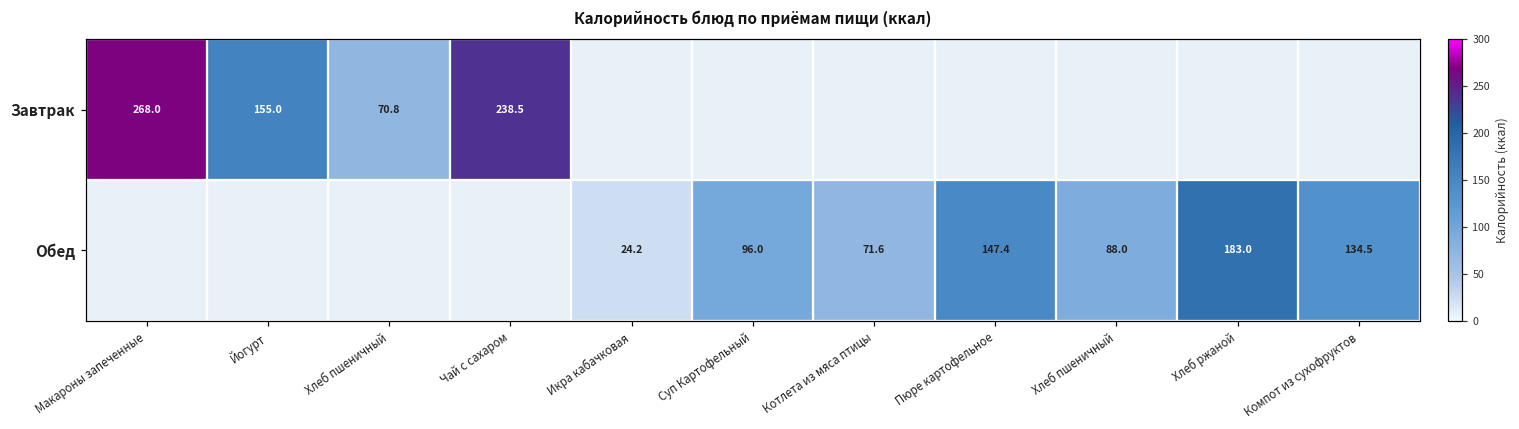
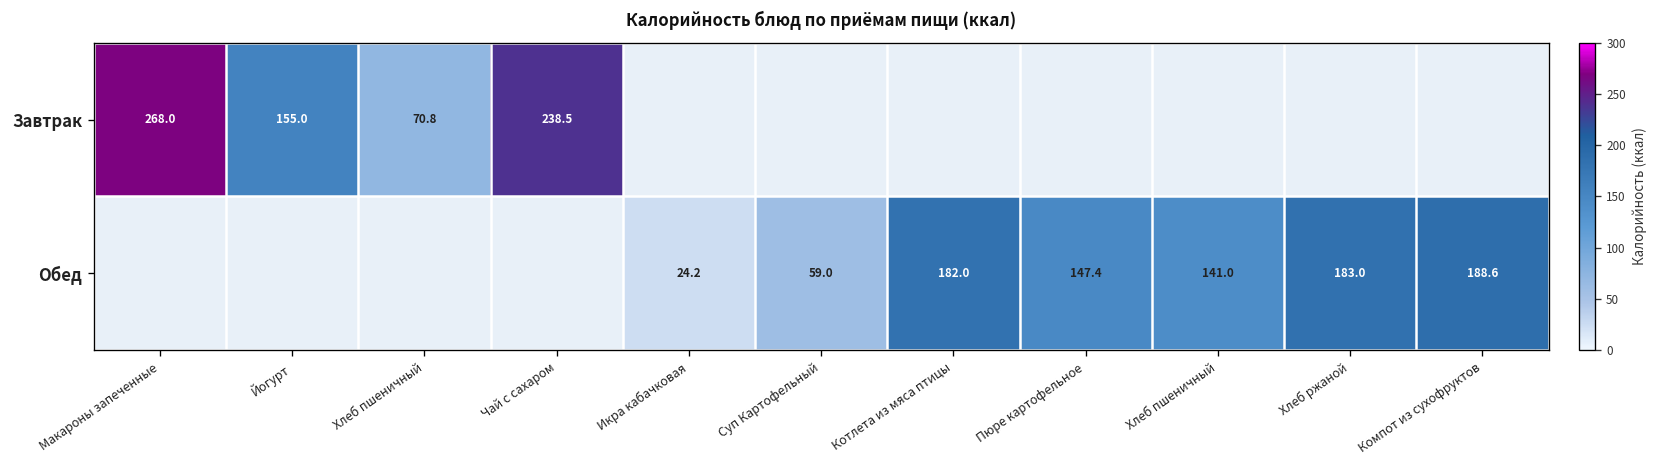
Обед, Суп Картофельный: 96.0 -> 59.0
Обед, Котлета из мяса птицы: 71.6 -> 182.0
Обед, Хлеб пшеничный: 88.0 -> 141.0
Обед, Компот из сухофруктов: 134.5 -> 188.6
